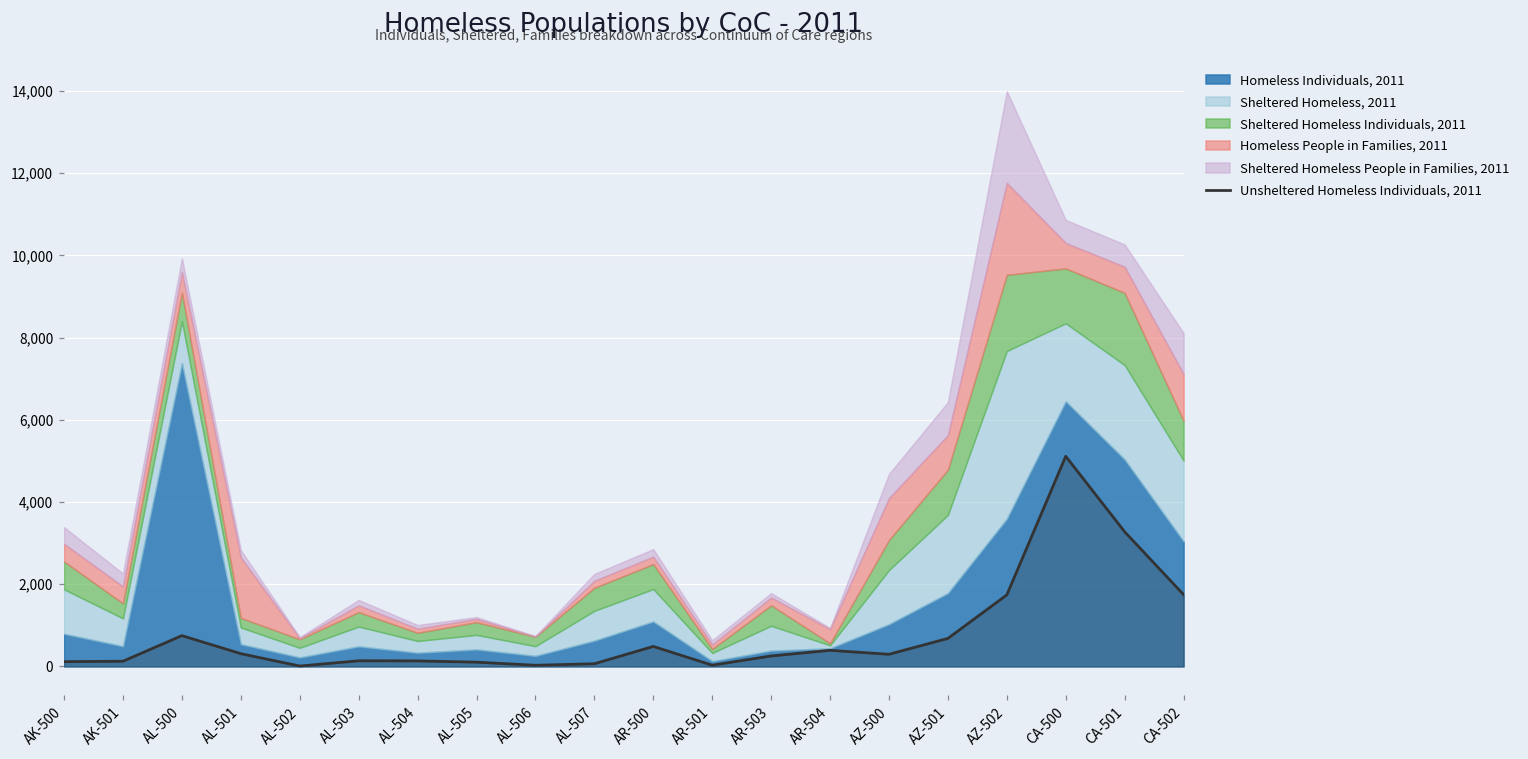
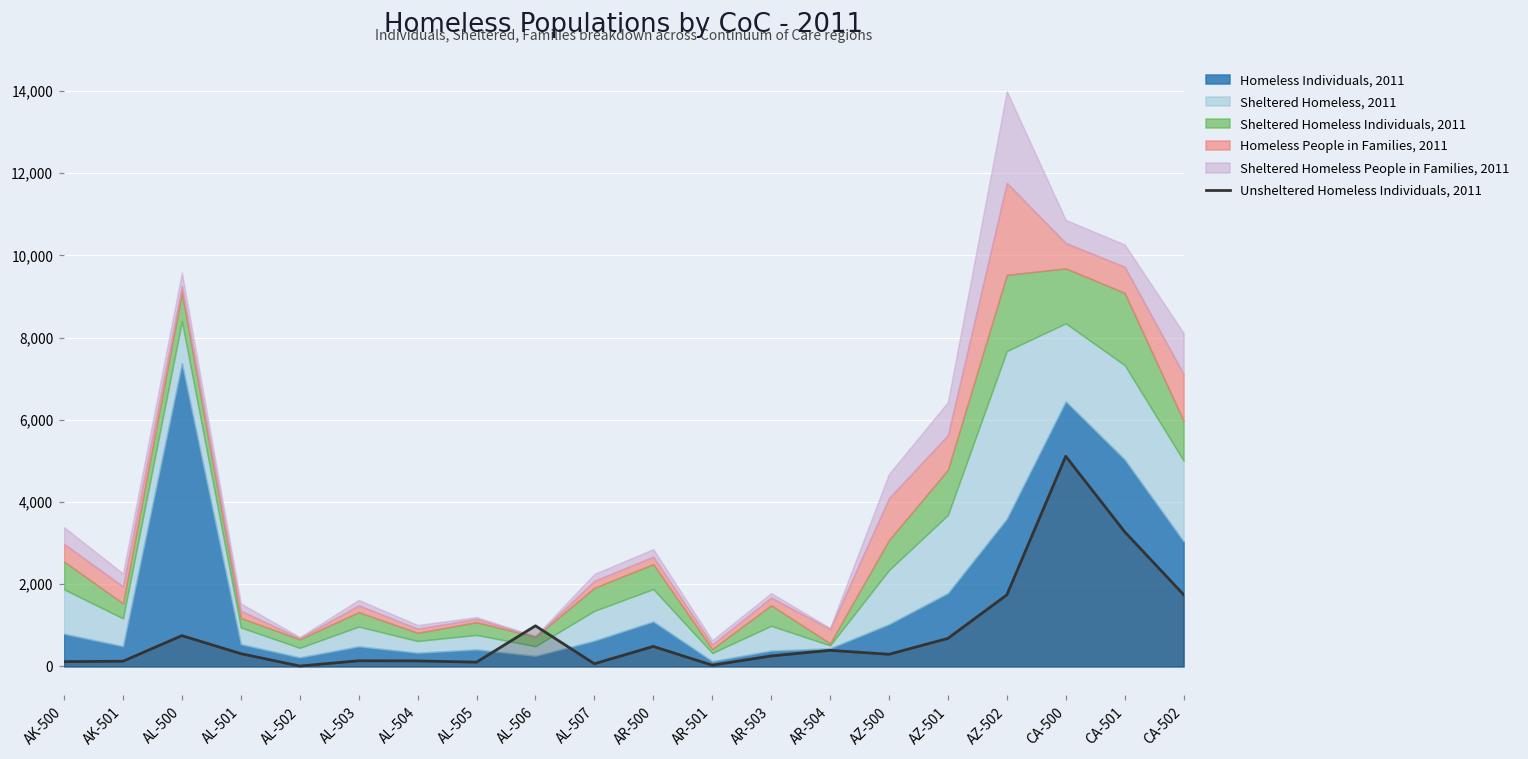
Homeless People in Families, 2011, AL-500: 500 -> 200
Homeless People in Families, 2011, AL-501: 1,500 -> 200
Unsheltered Homeless Individuals, 2011, AL-506: 0 -> 1,000
